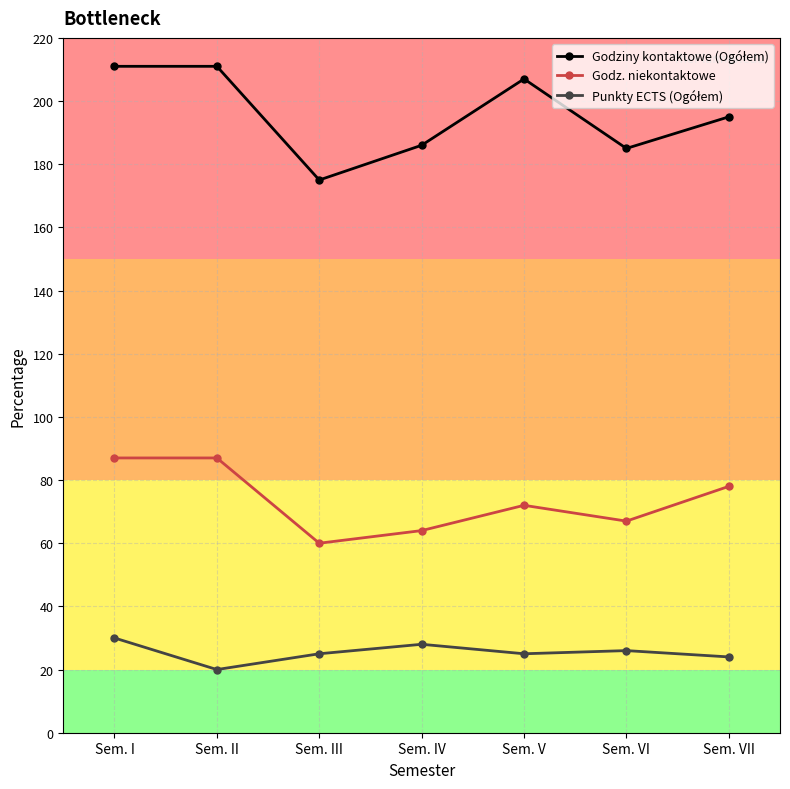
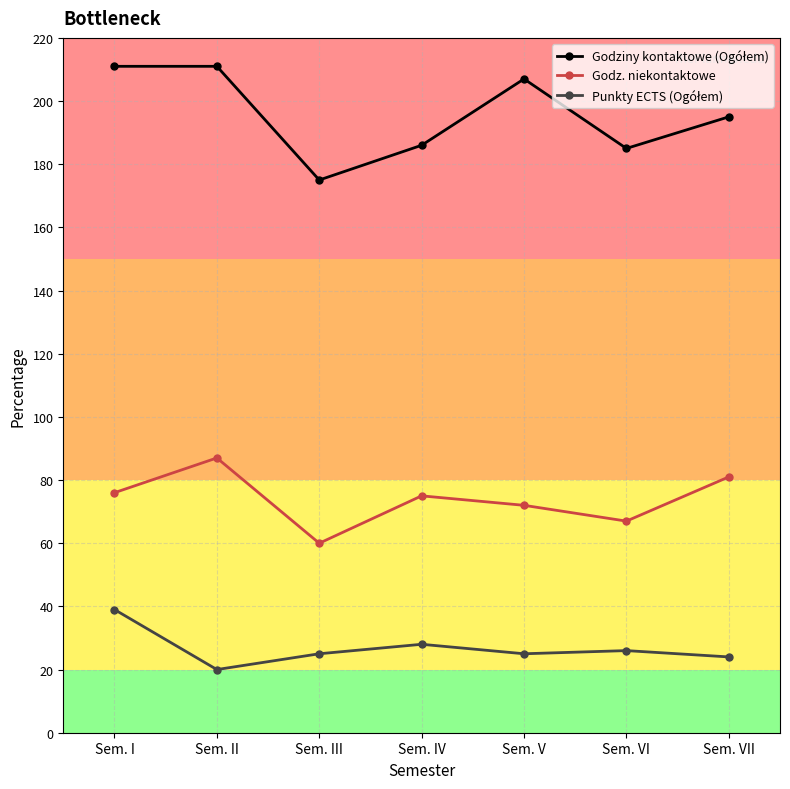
Godz. niekontaktowe, Sem. I: 87 -> 76
Punkty ECTS (Ogółem), Sem. I: 30 -> 39
Godz. niekontaktowe, Sem. IV: 64 -> 75
Godz. niekontaktowe, Sem. VII: 78 -> 81
